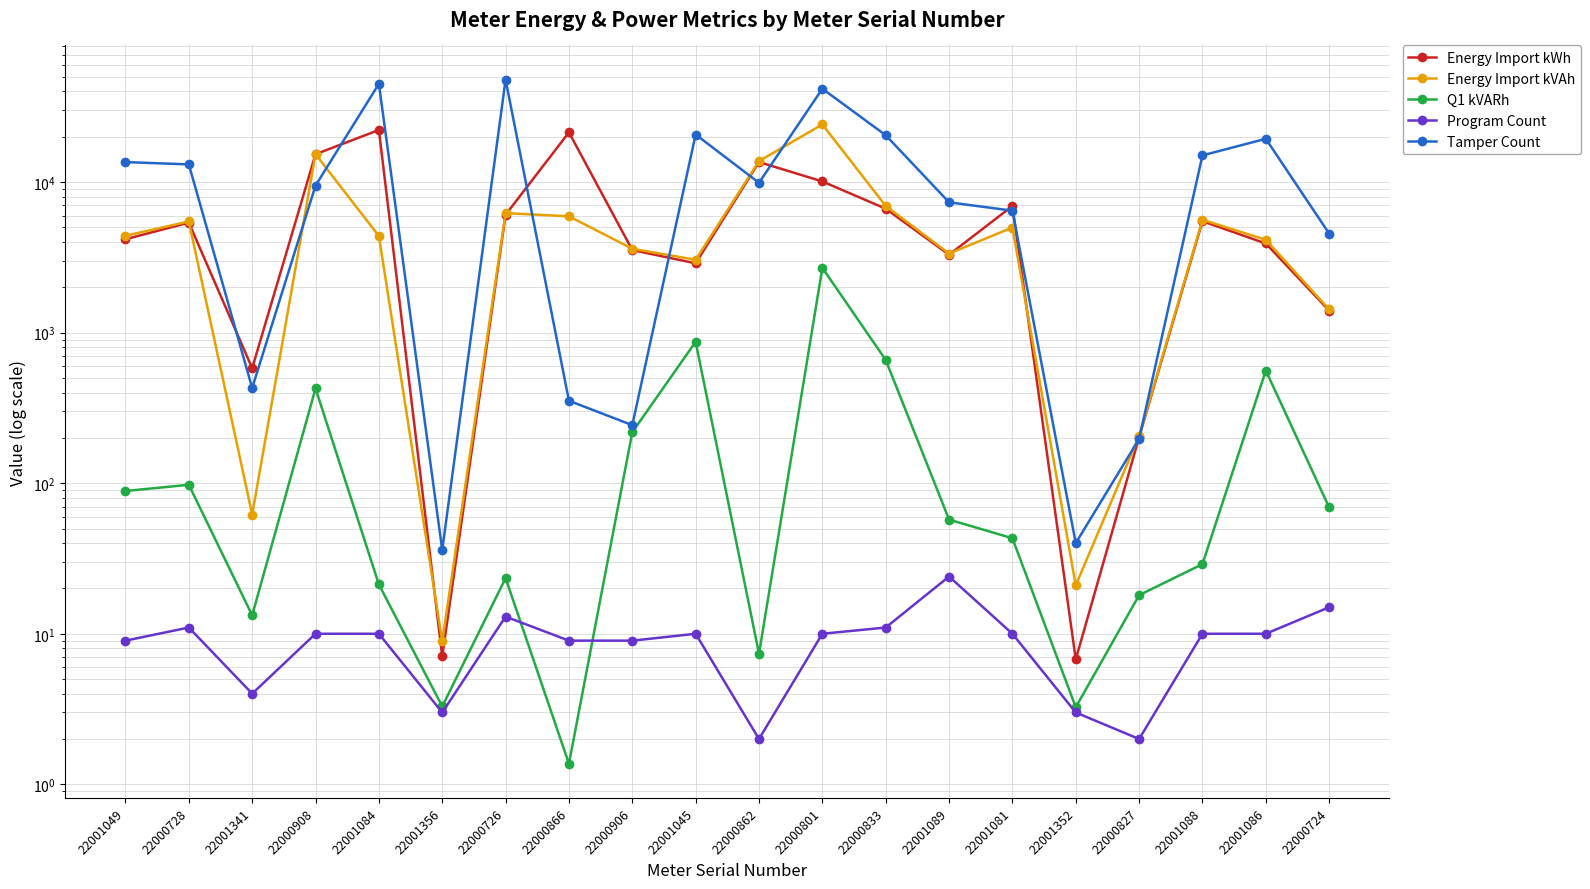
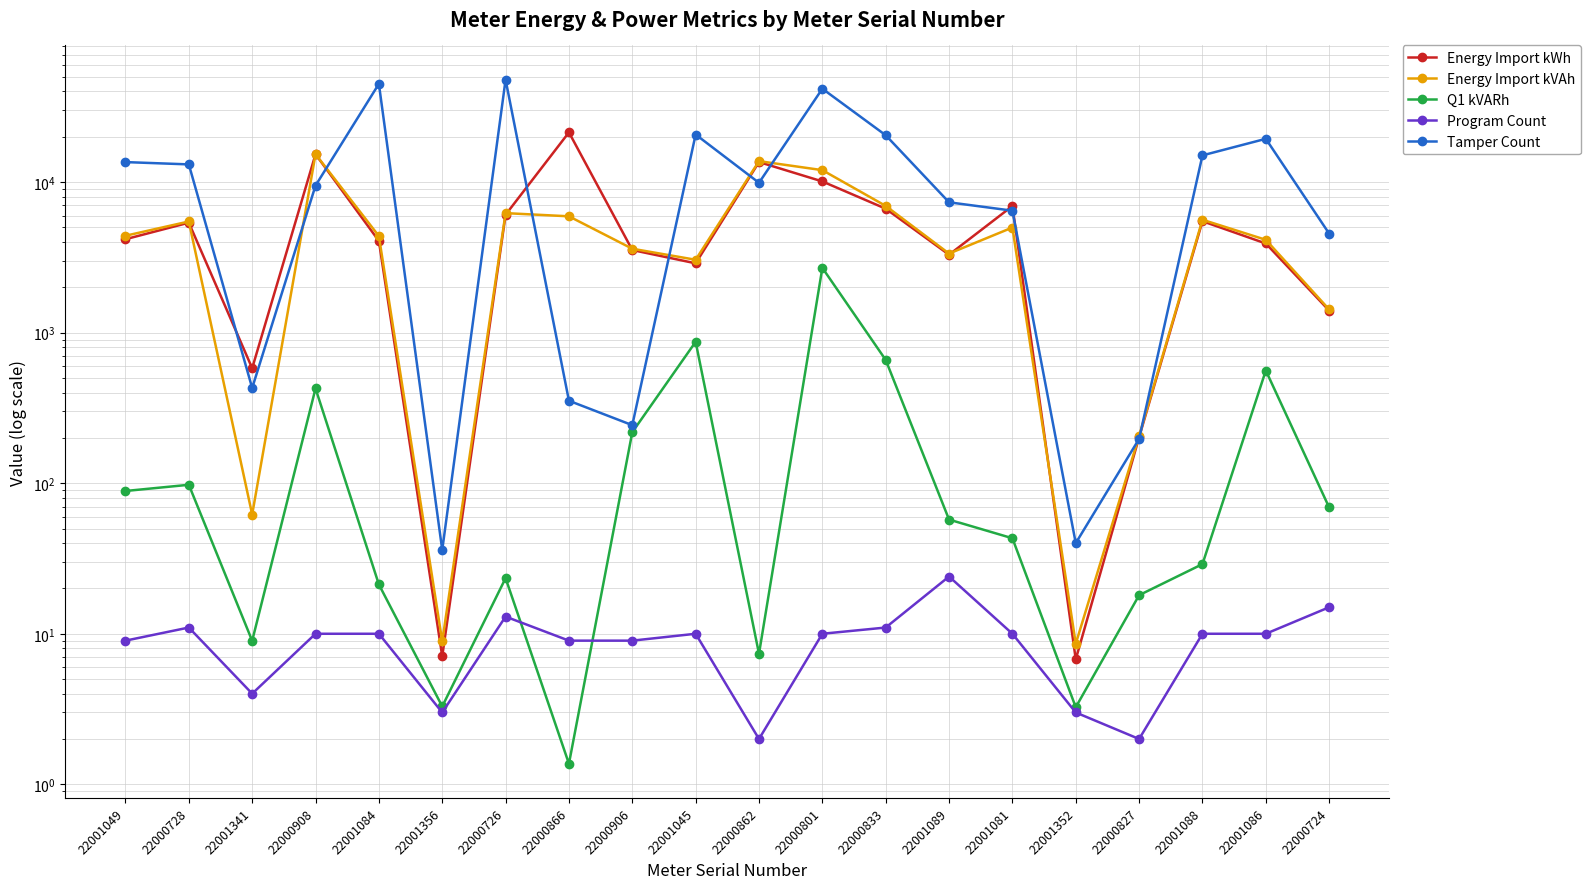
Q1 kVARh, 22001341: 13 -> 9
Energy Import kWh, 22001084: 22000 -> 4100
Energy Import kVAh, 22000801: 24000 -> 12000
Energy Import kVAh, 22001352: 21 -> 9
